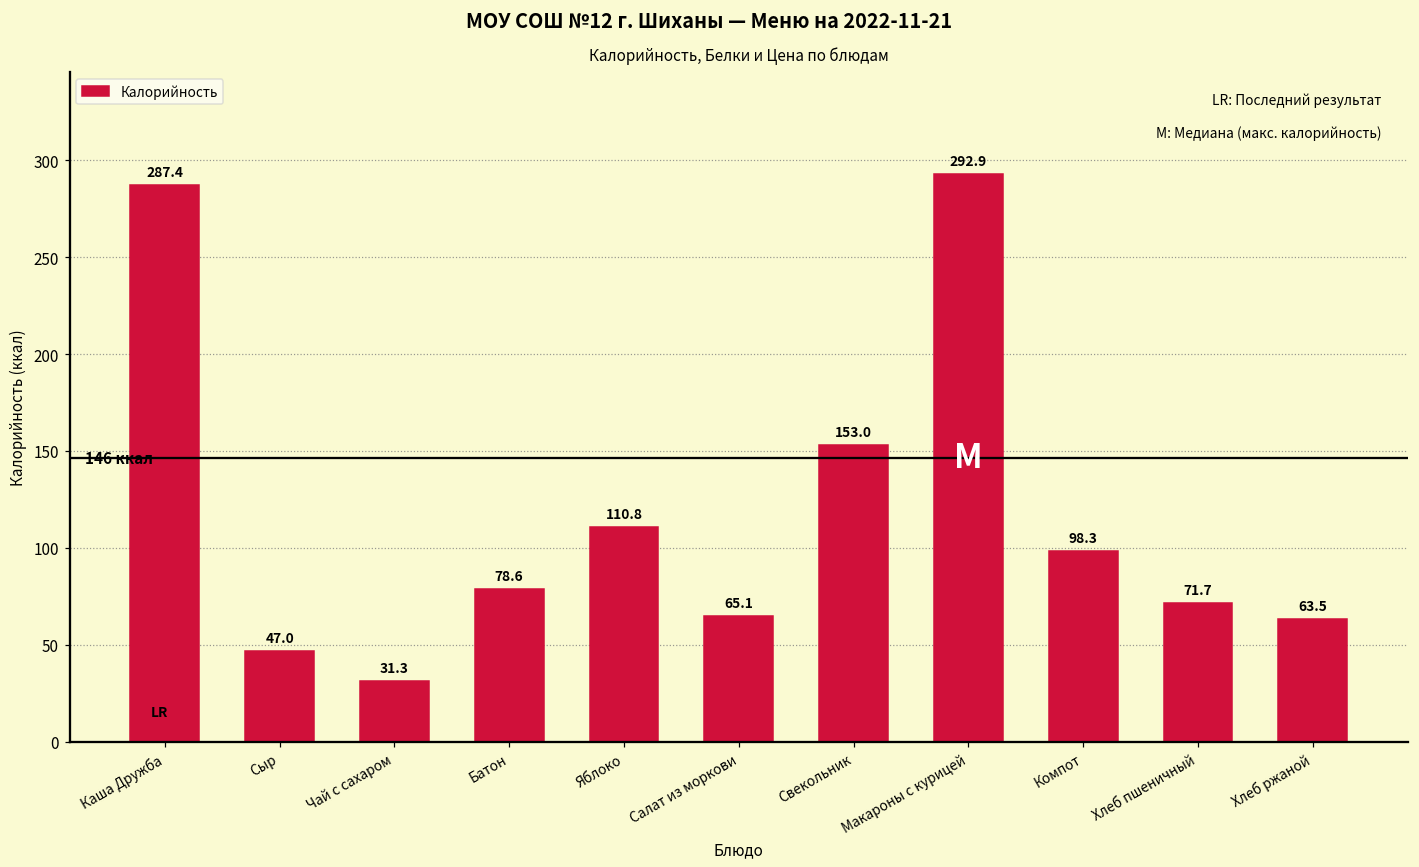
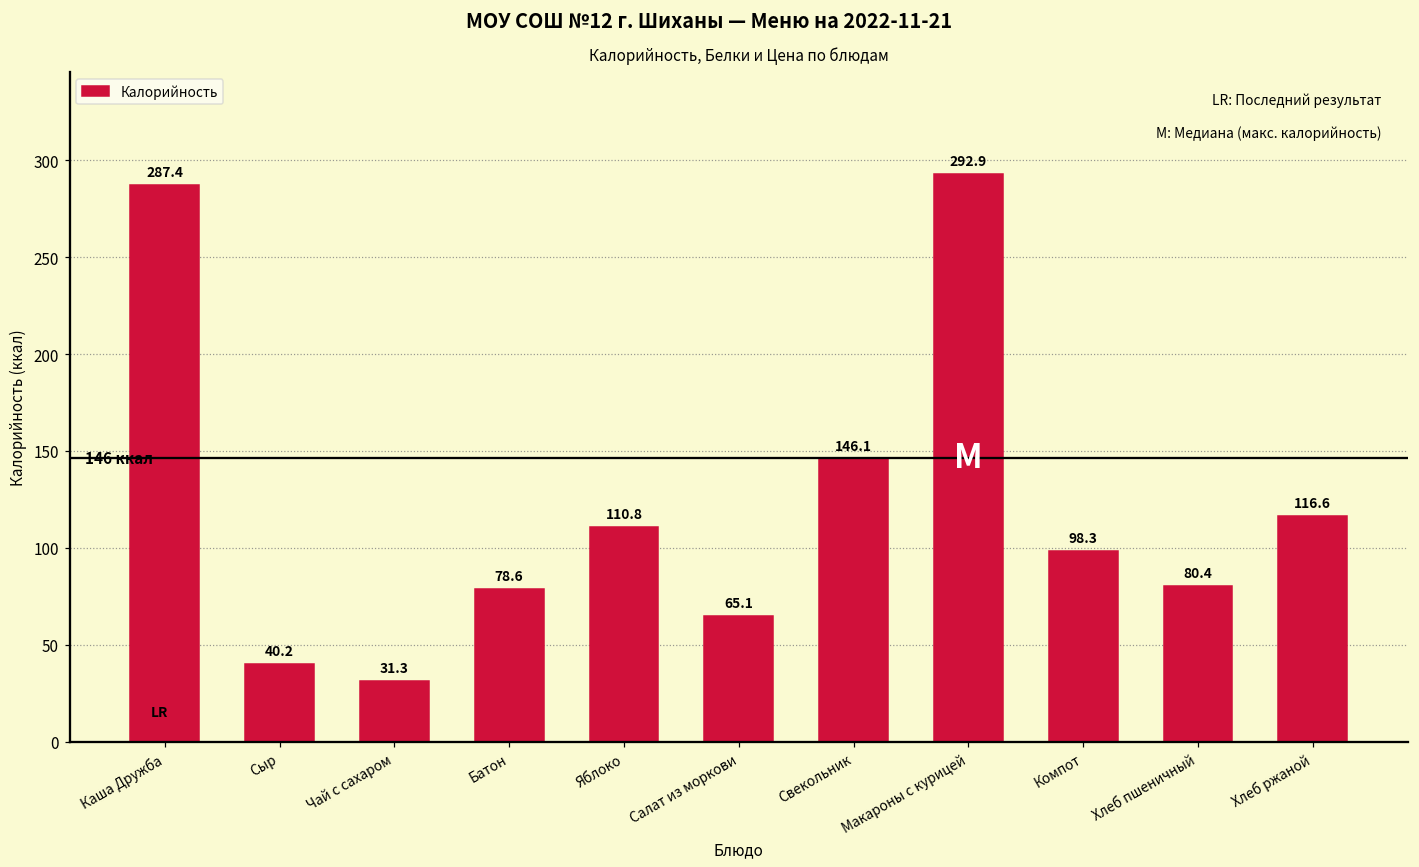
Сыр: 47.0 -> 40.2
Свекольник: 153.0 -> 146.1
Хлеб пшеничный: 71.7 -> 80.4
Хлеб ржаной: 63.5 -> 116.6
